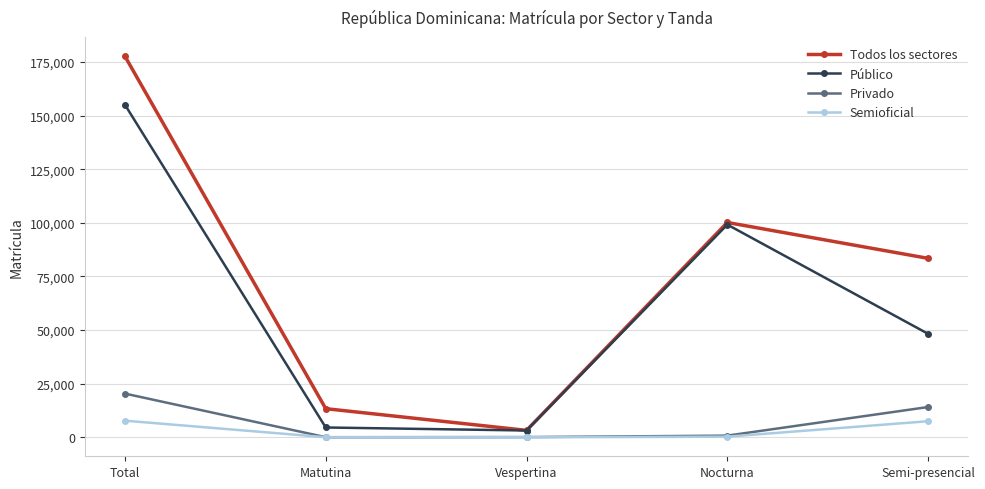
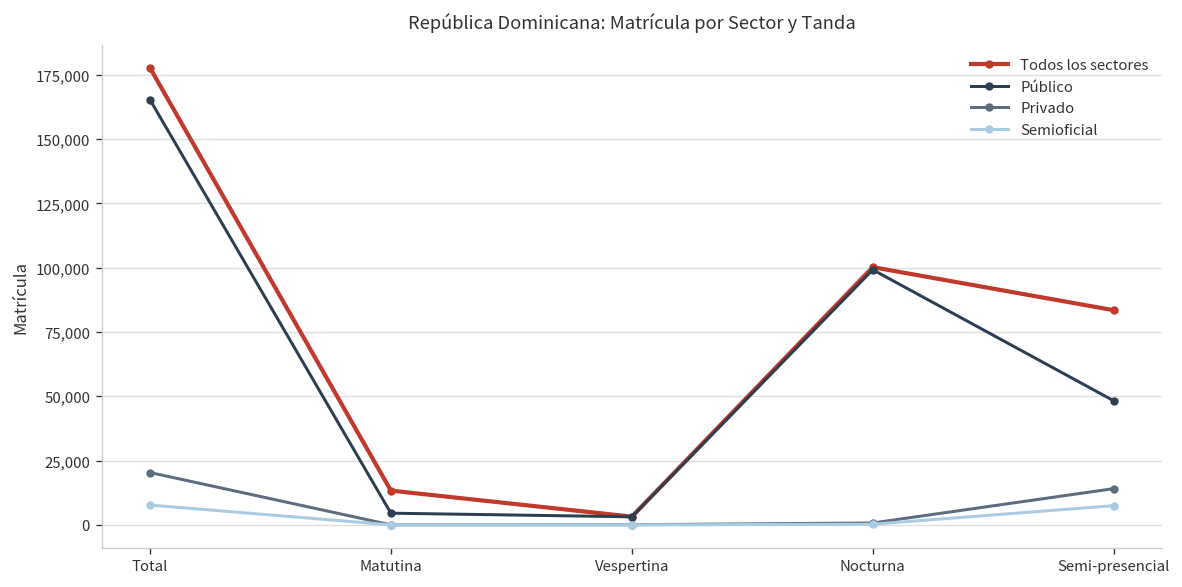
Público, Total: 155,000 -> 165,000
